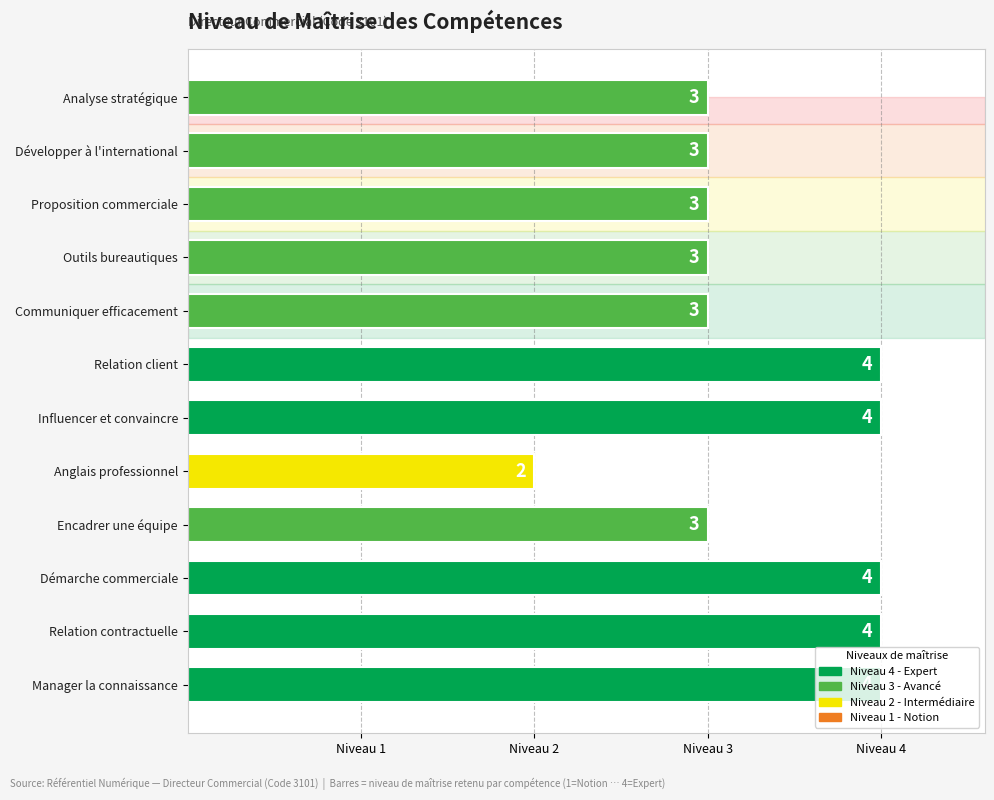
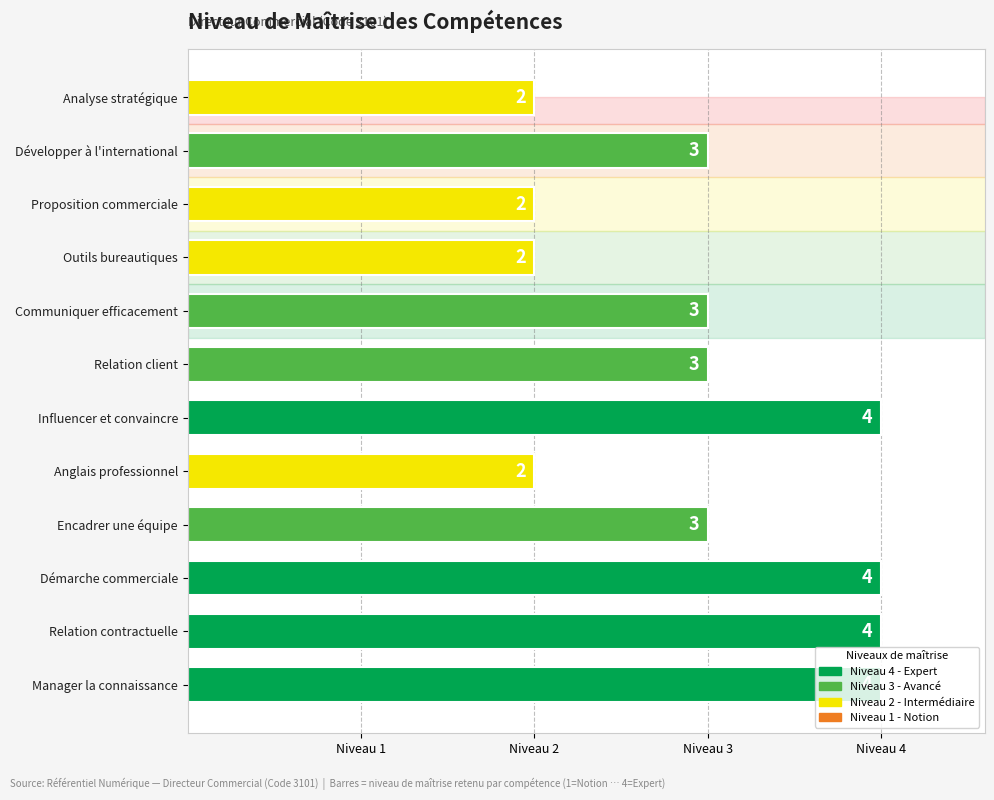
Analyse stratégique: 3 -> 2
Proposition commerciale: 3 -> 2
Outils bureautiques: 3 -> 2
Relation client: 4 -> 3
